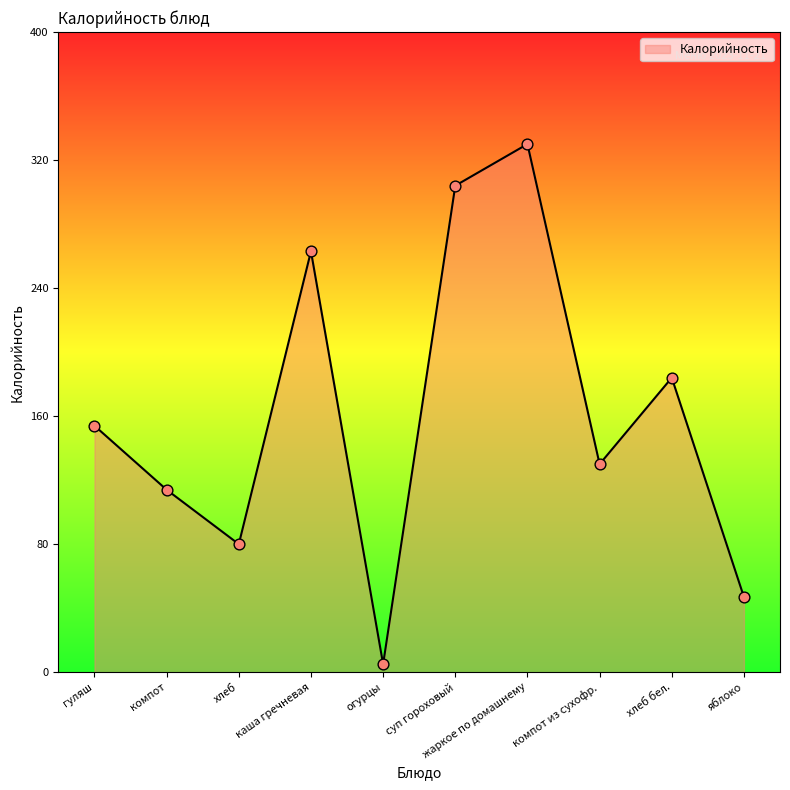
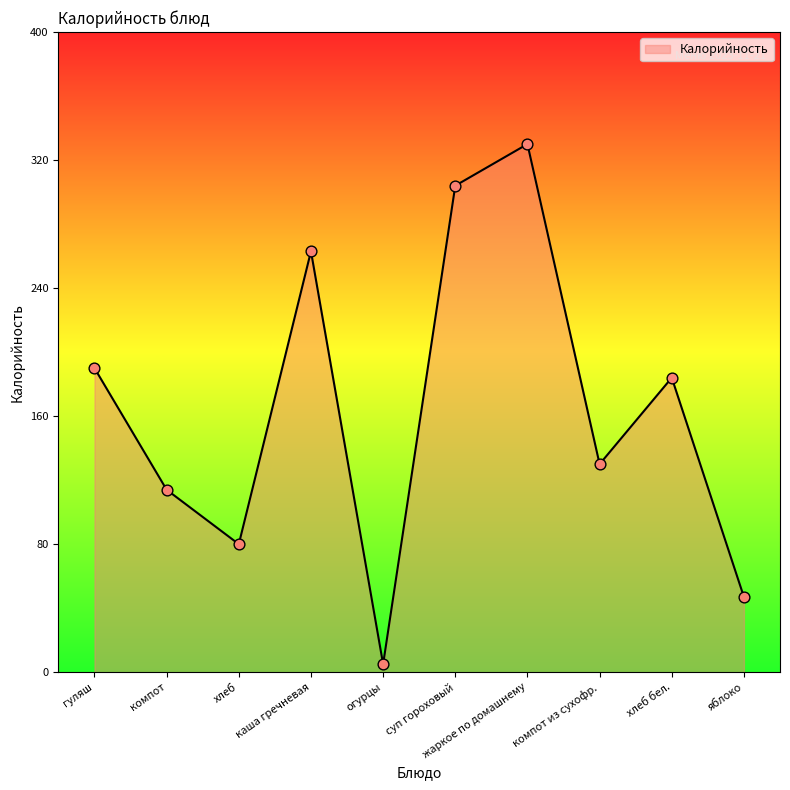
гуляш: 154 -> 190
